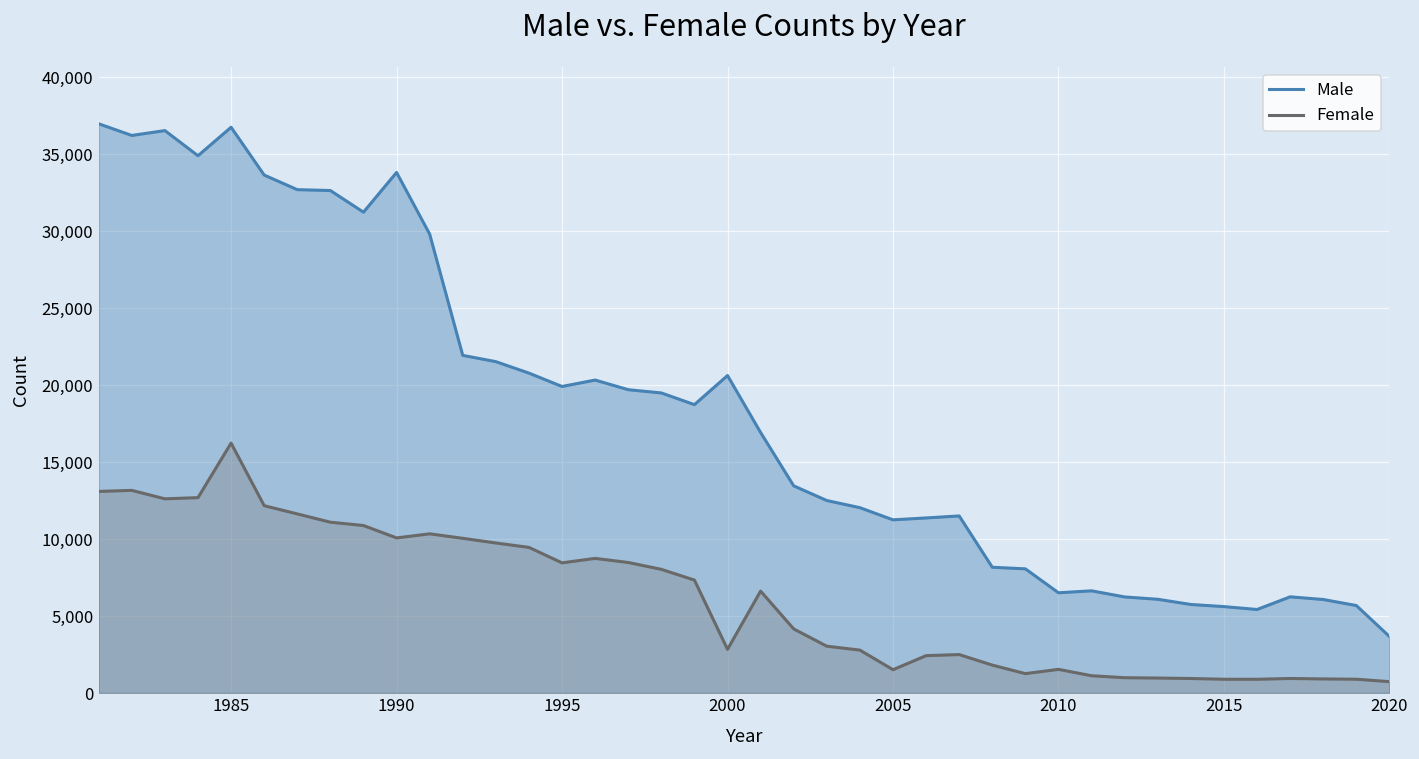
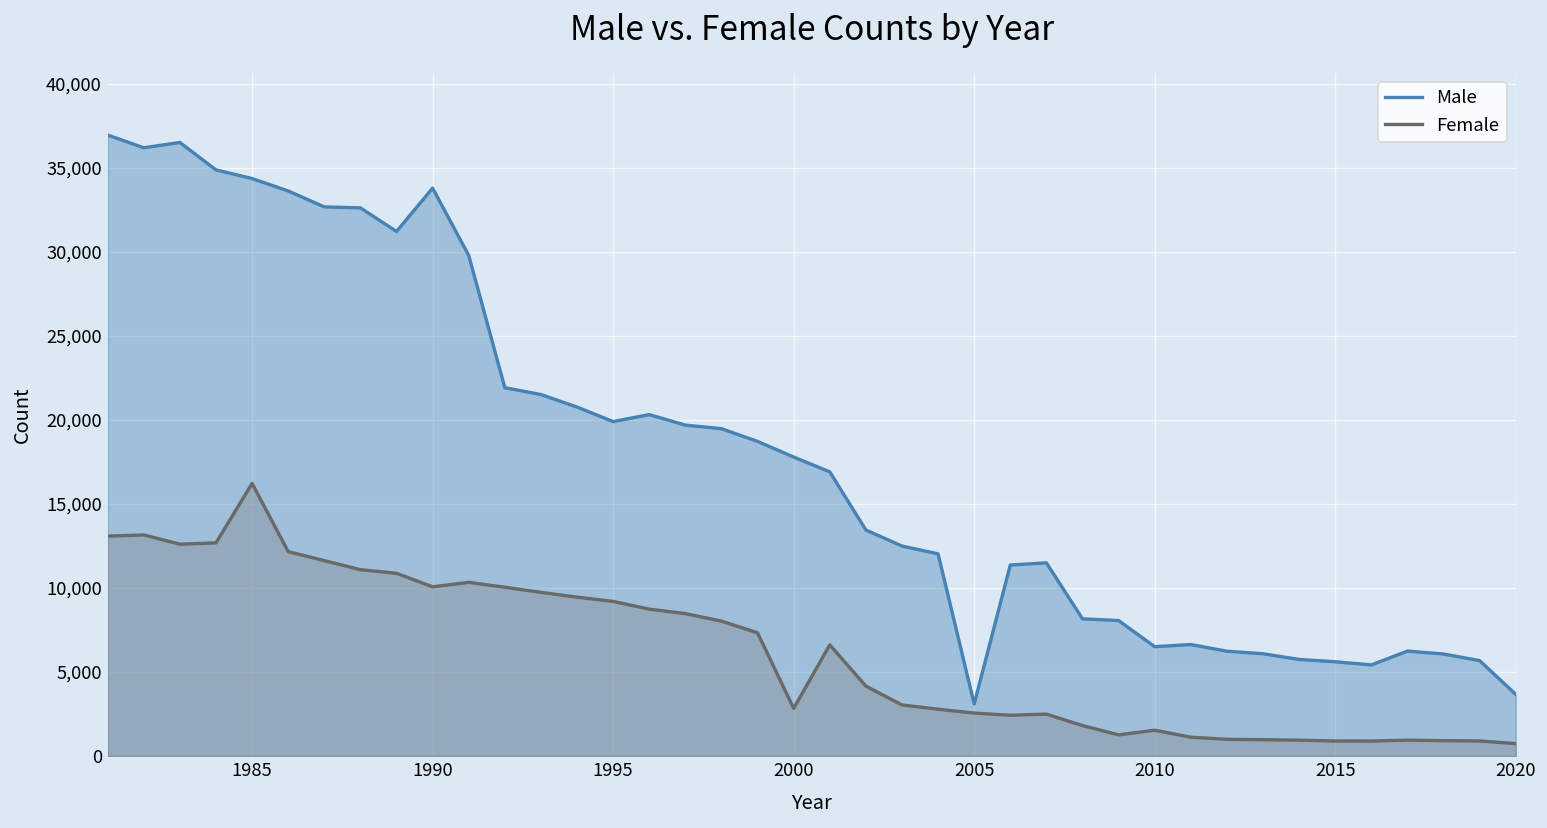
Male, 1985: 36,700 -> 34,400
Female, 1995: 8,500 -> 9,200
Male, 2000: 20,600 -> 17,800
Male, 2005: 11,200 -> 3,100
Female, 2005: 1,500 -> 2,600
